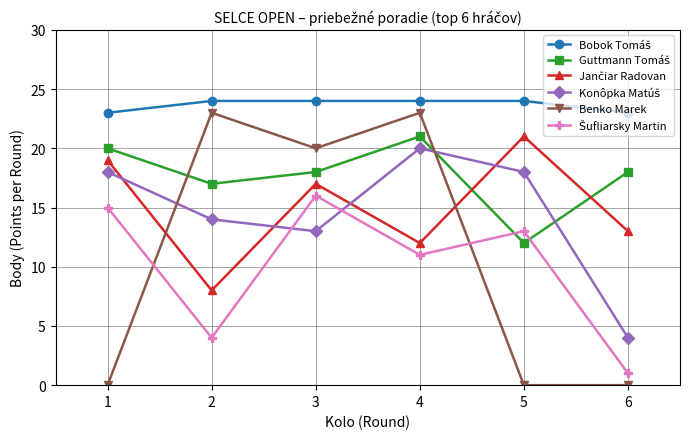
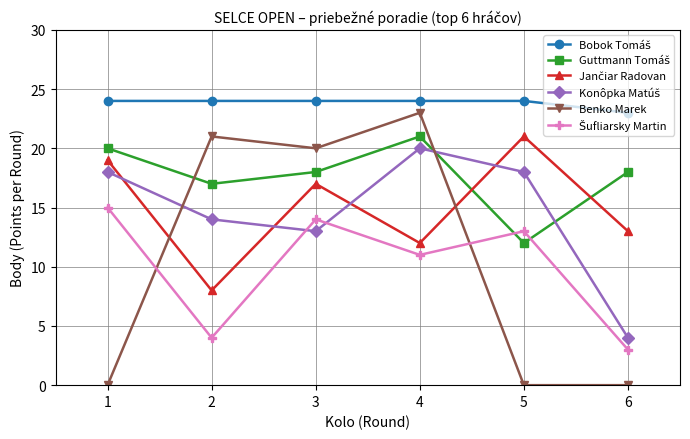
Bobok Tomáš, 1: 23 -> 24
Benko Marek, 2: 23 -> 21
Šufliarsky Martin, 3: 16 -> 14
Šufliarsky Martin, 6: 1 -> 3
